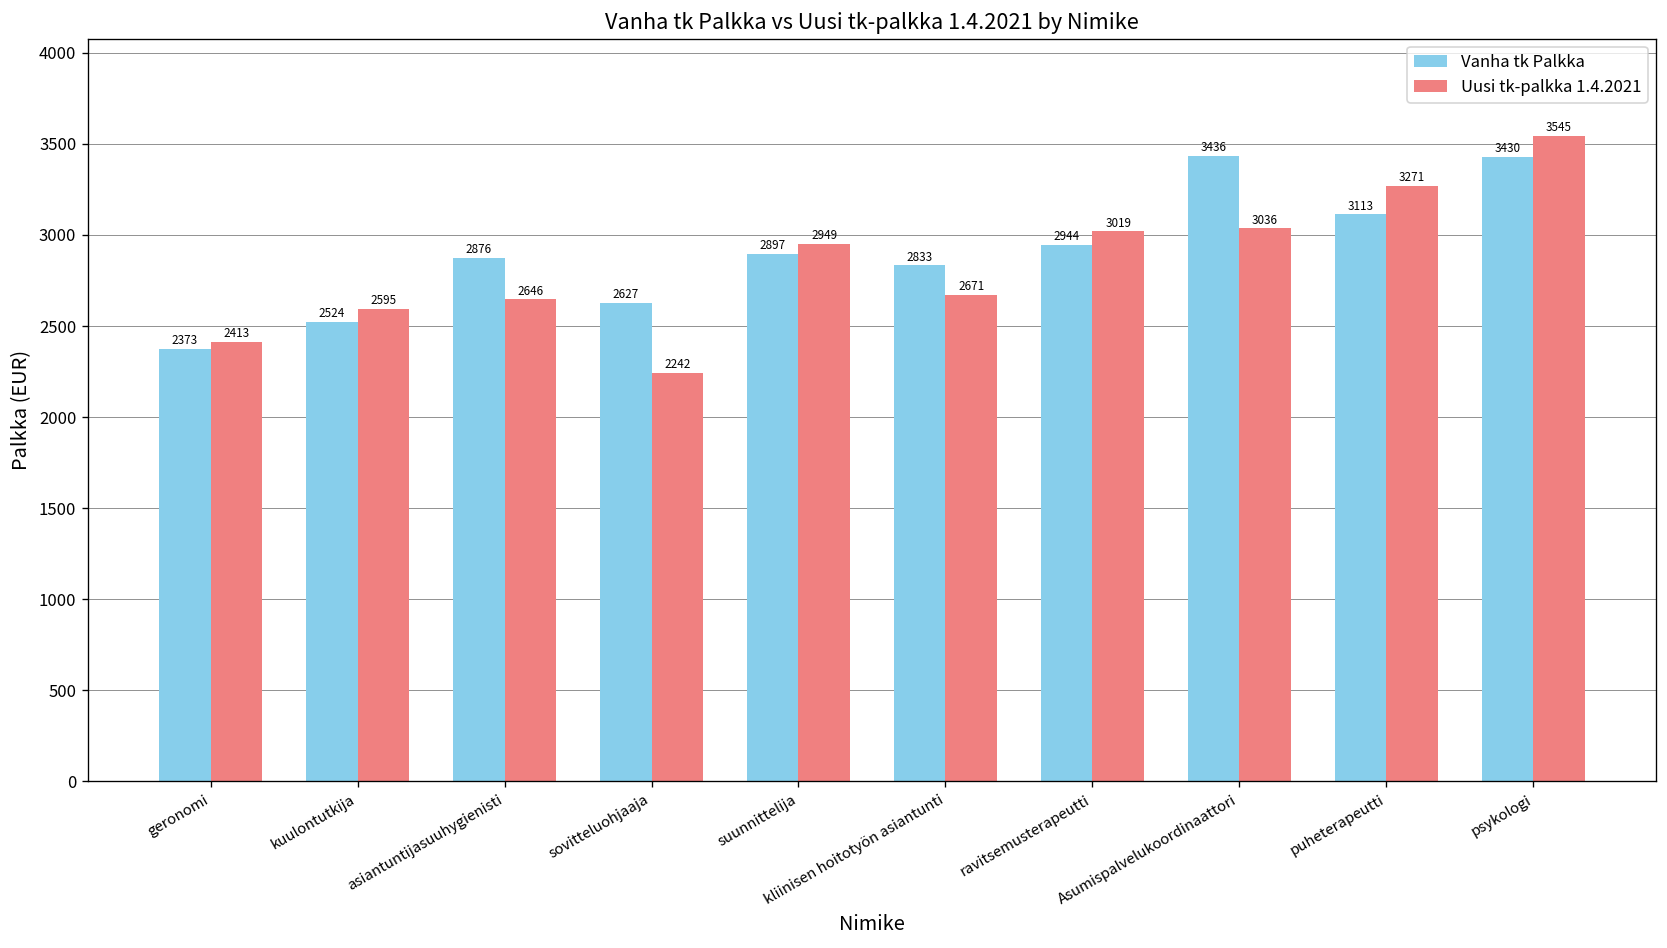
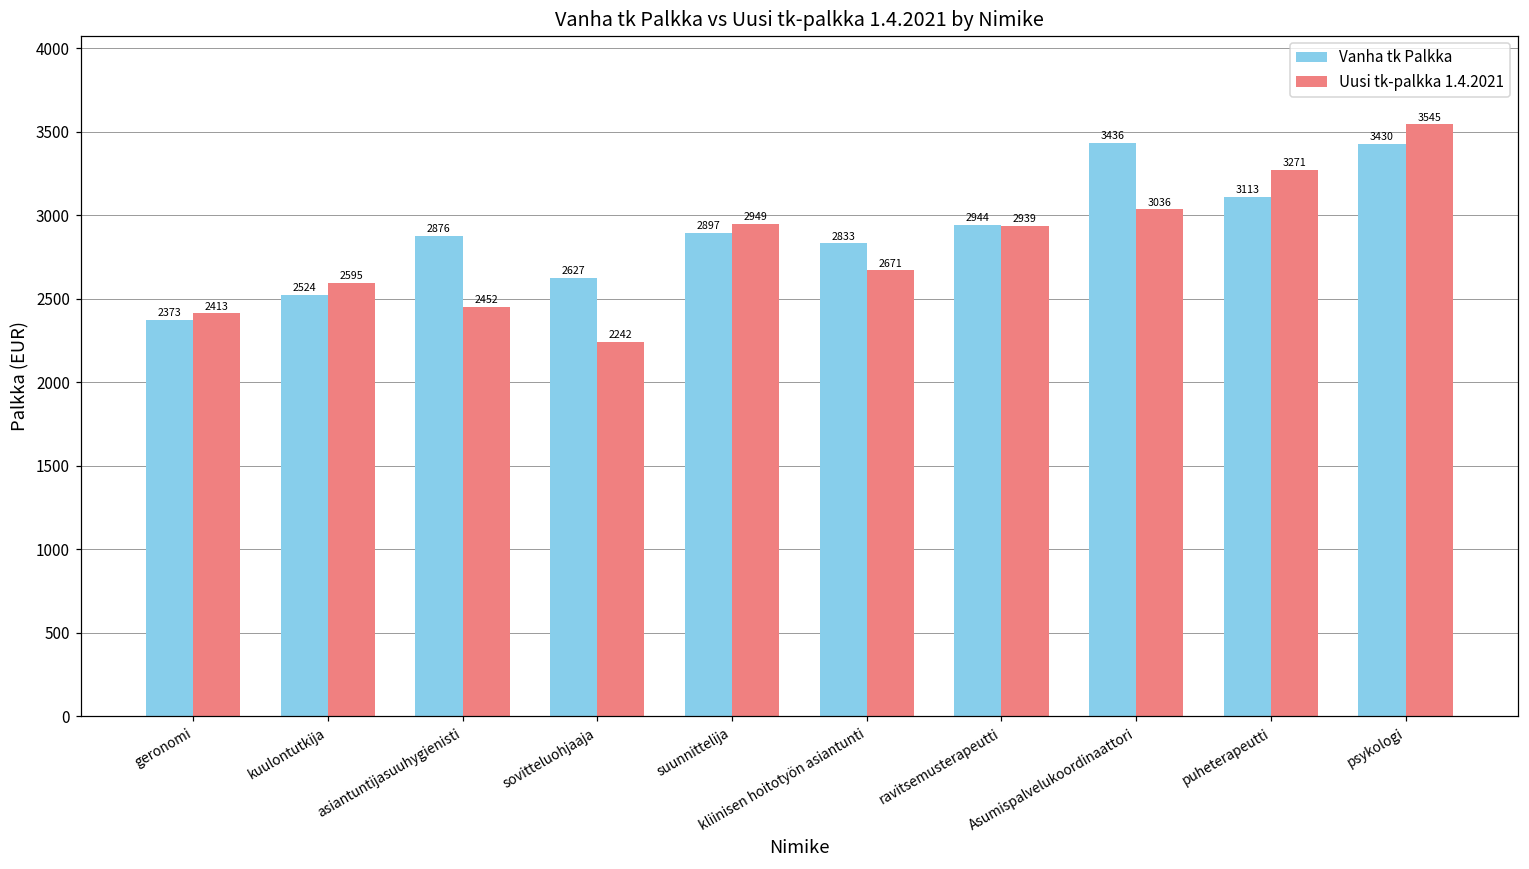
Uusi tk-palkka 1.4.2021, asiantuntijasuuhygienisti: 2646 -> 2452
Uusi tk-palkka 1.4.2021, ravitsemusterapeutti: 3019 -> 2939
